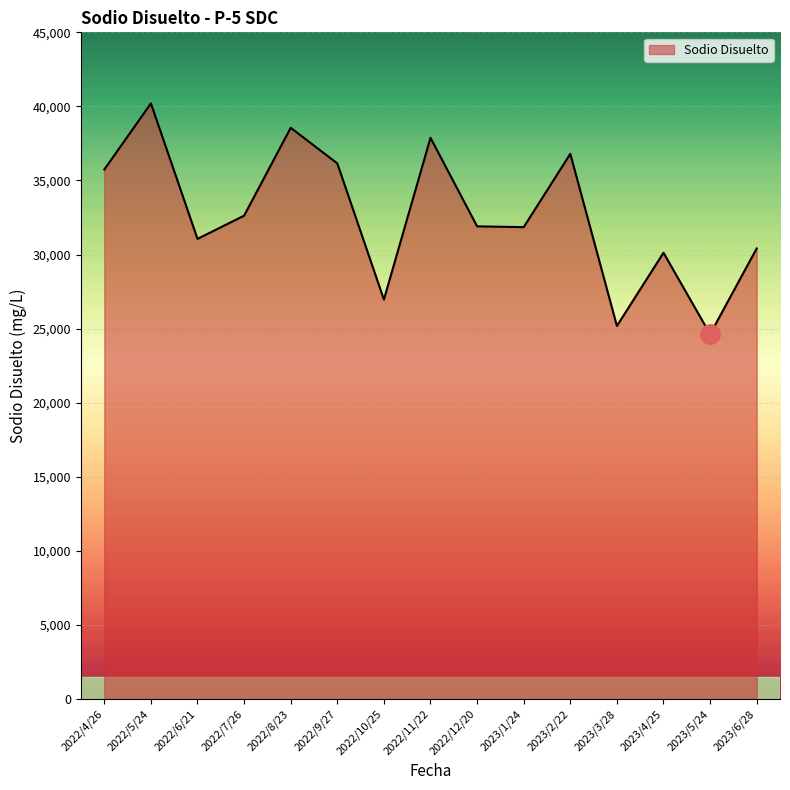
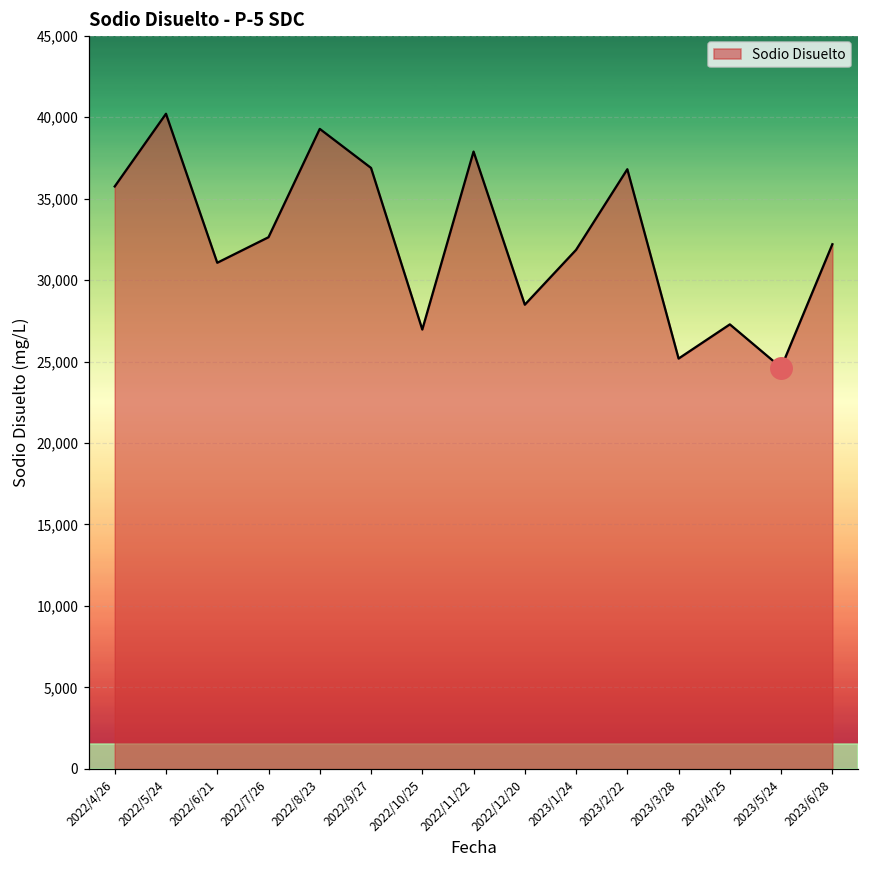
Sodio Disuelto, 2022/8/23: 38,600 -> 39,300
Sodio Disuelto, 2022/9/27: 36,200 -> 36,900
Sodio Disuelto, 2022/12/20: 31,900 -> 28,500
Sodio Disuelto, 2023/4/25: 30,100 -> 27,300
Sodio Disuelto, 2023/6/28: 30,400 -> 32,200
